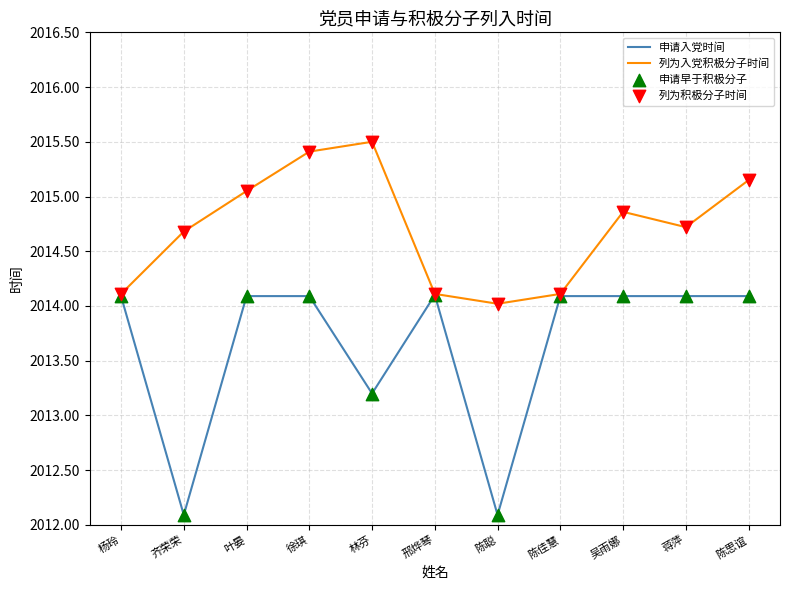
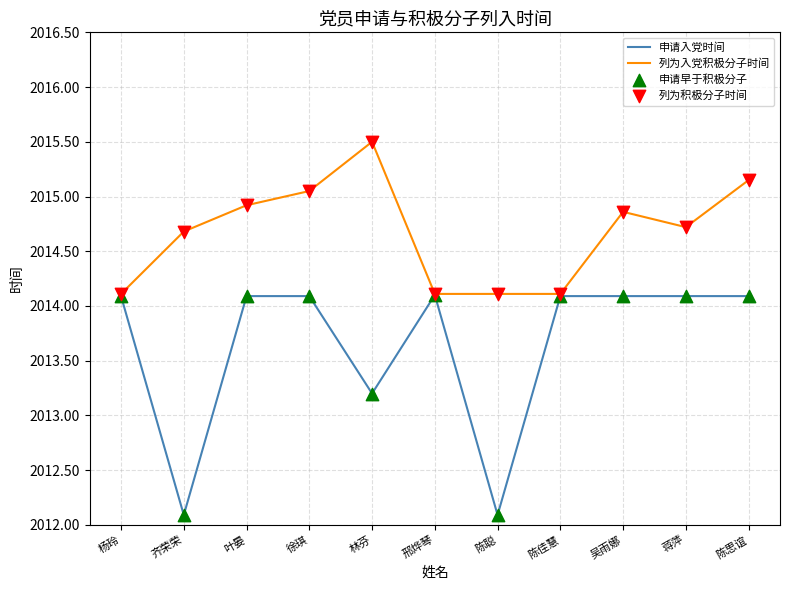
列为入党积极分子时间, 叶晏: 2015.05 -> 2014.92
列为入党积极分子时间, 徐琪: 2015.41 -> 2015.05
列为入党积极分子时间, 陈聪: 2014.02 -> 2014.11
